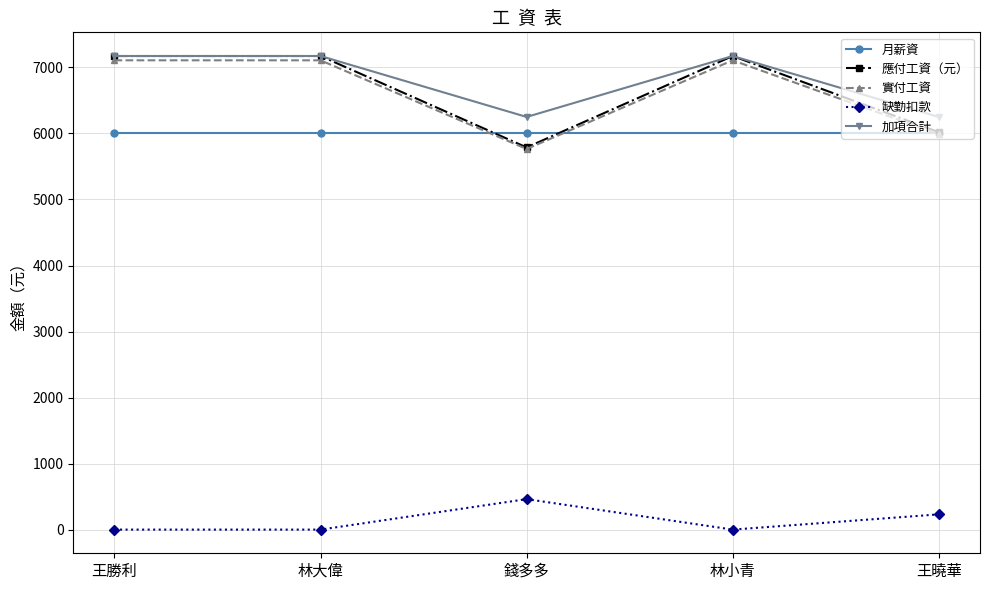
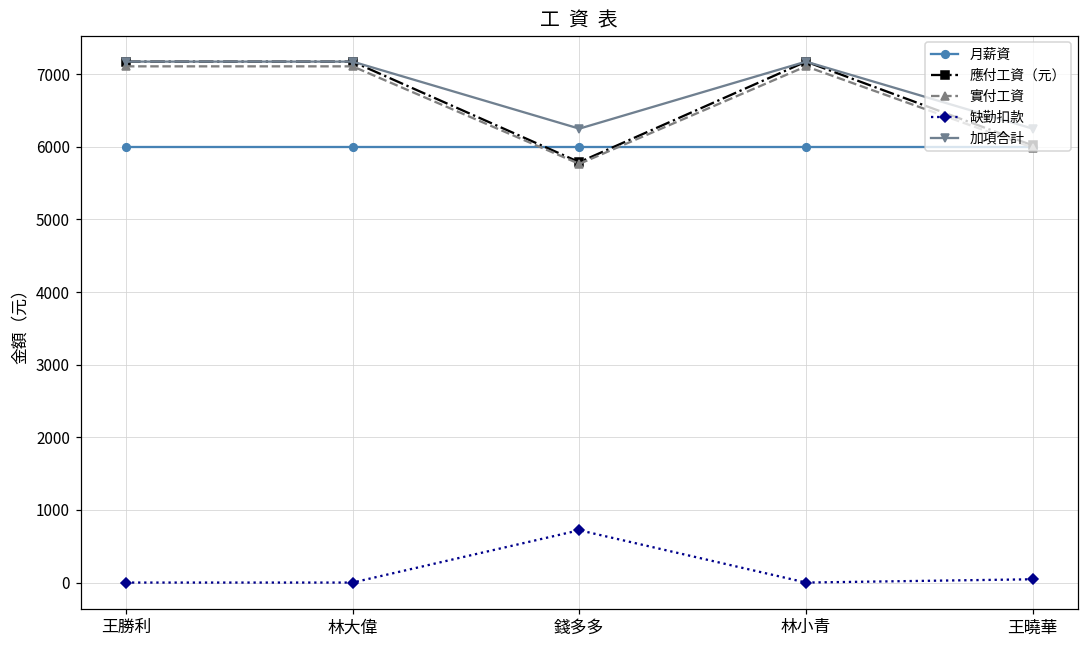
缺勤扣款, 錢多多: 500 -> 700
缺勤扣款, 王曉華: 200 -> 0
